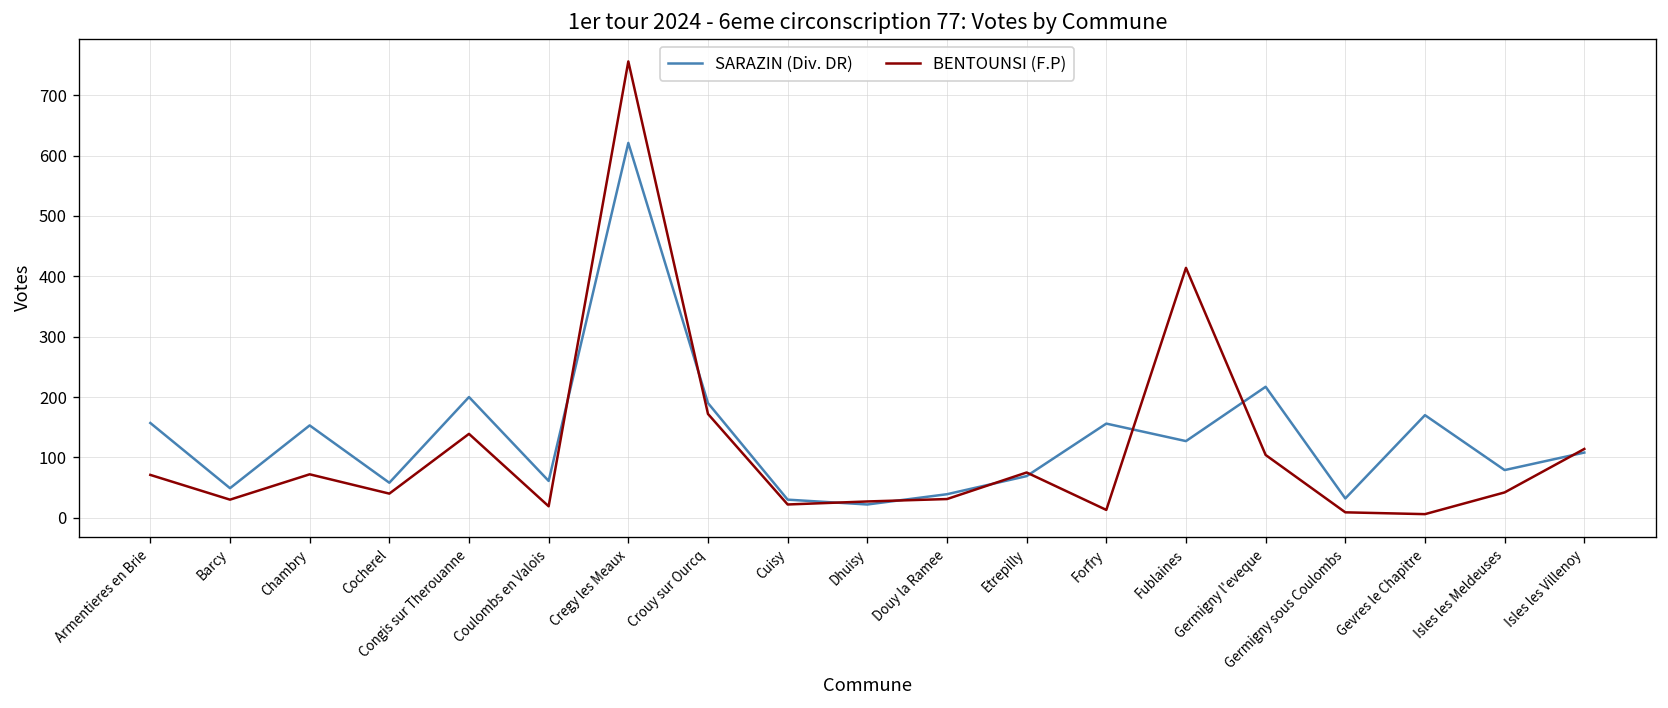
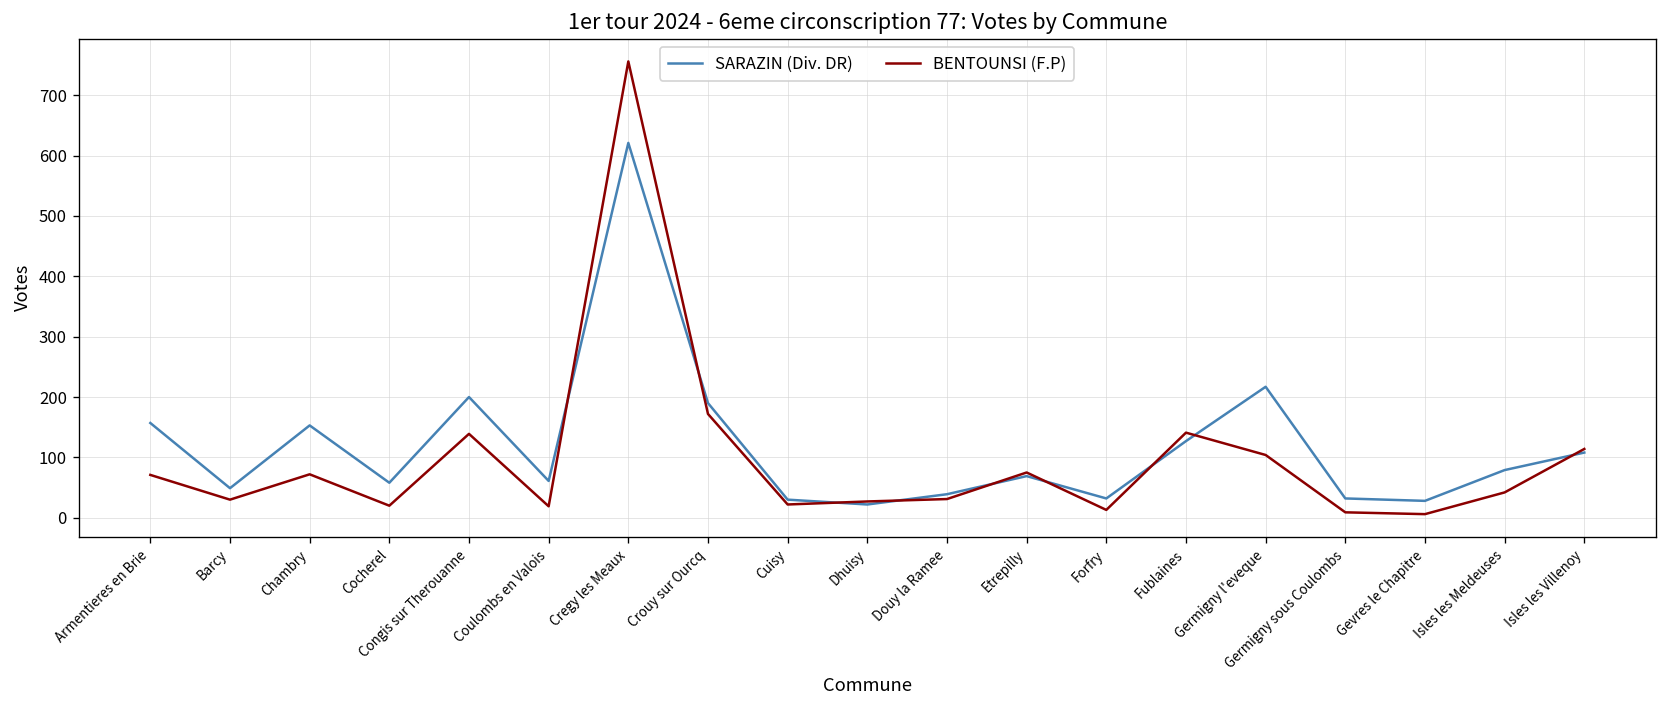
BENTOUNSI (F.P), Cocherel: 40 -> 20
SARAZIN (Div. DR), Forfry: 160 -> 30
BENTOUNSI (F.P), Fublaines: 410 -> 140
SARAZIN (Div. DR), Gevres le Chapitre: 170 -> 30
